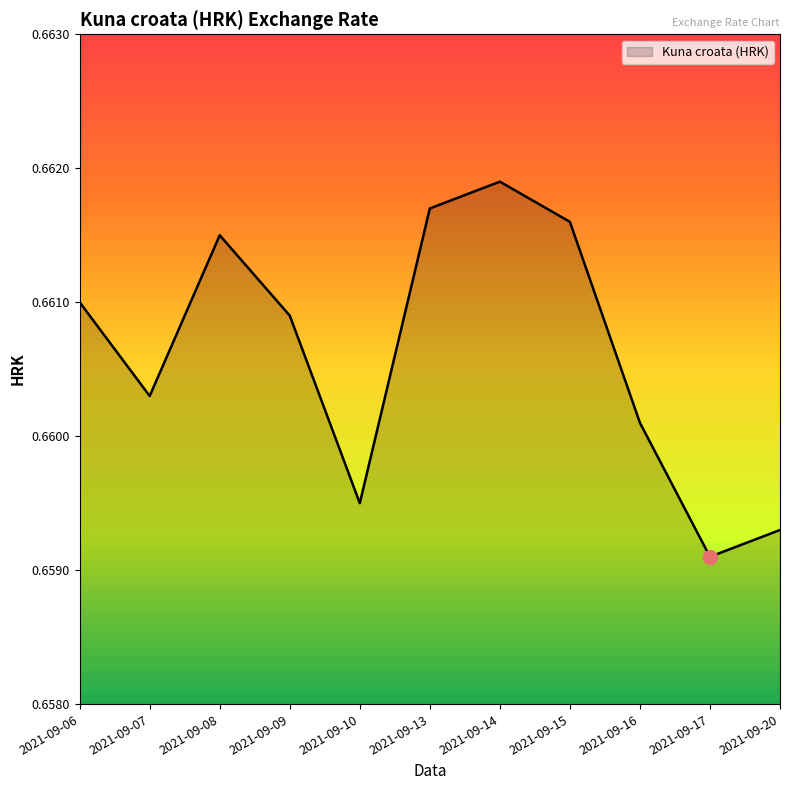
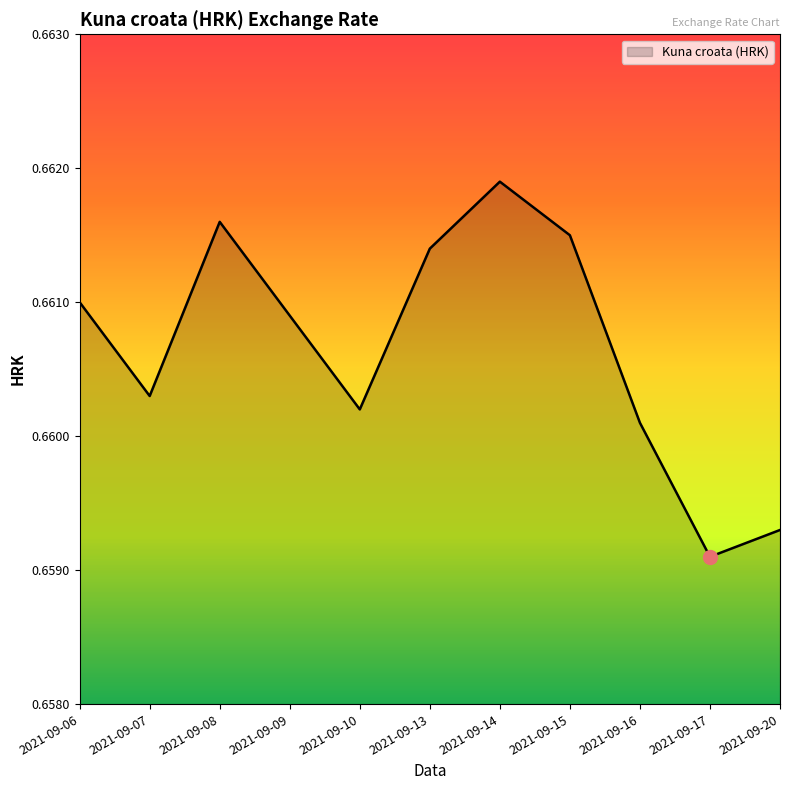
Kuna croata (HRK), 2021-09-08: 0.6615 -> 0.6616
Kuna croata (HRK), 2021-09-10: 0.6595 -> 0.6602
Kuna croata (HRK), 2021-09-13: 0.6617 -> 0.6614
Kuna croata (HRK), 2021-09-15: 0.6616 -> 0.6615
